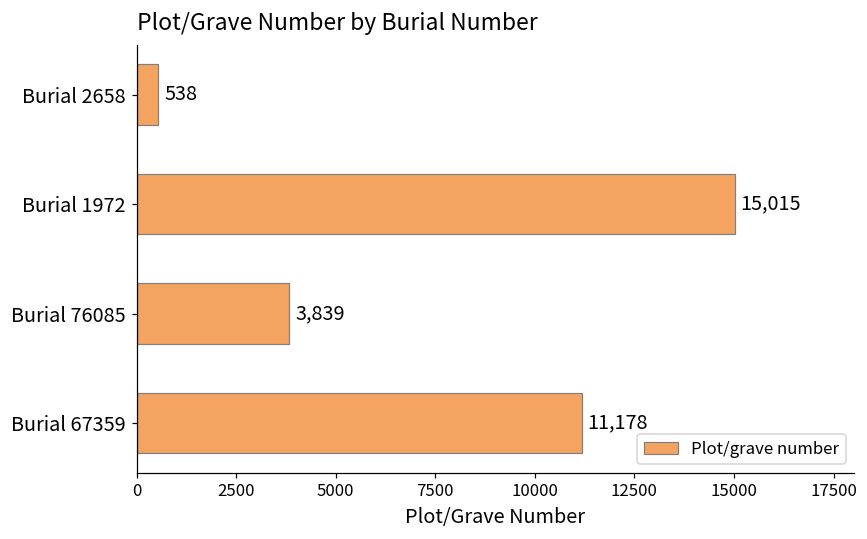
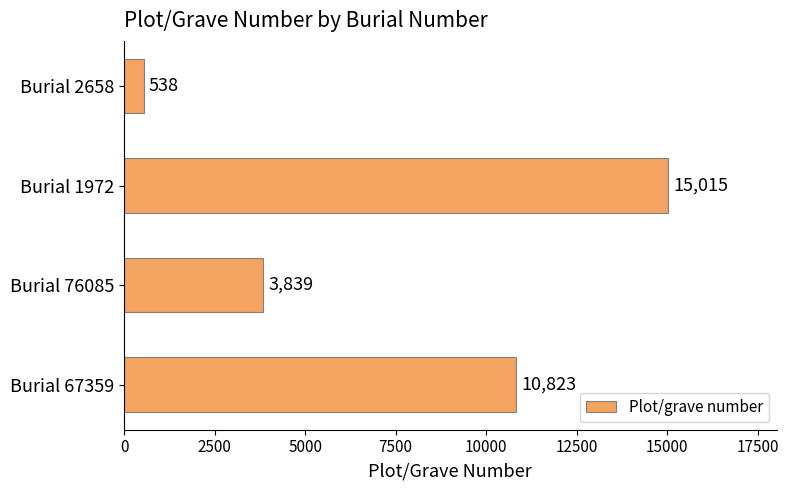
Burial 67359: 11,178 -> 10,823
